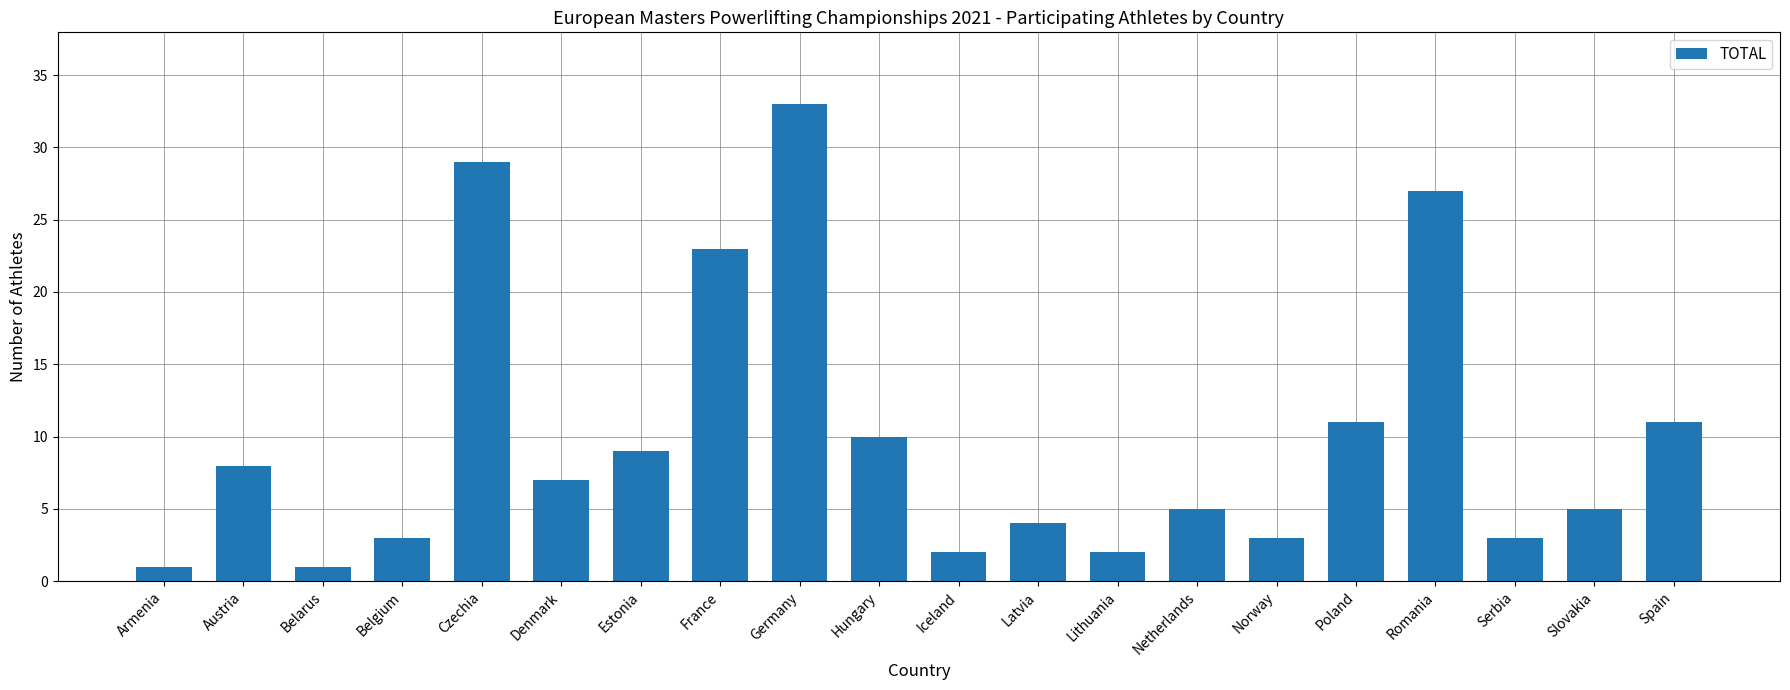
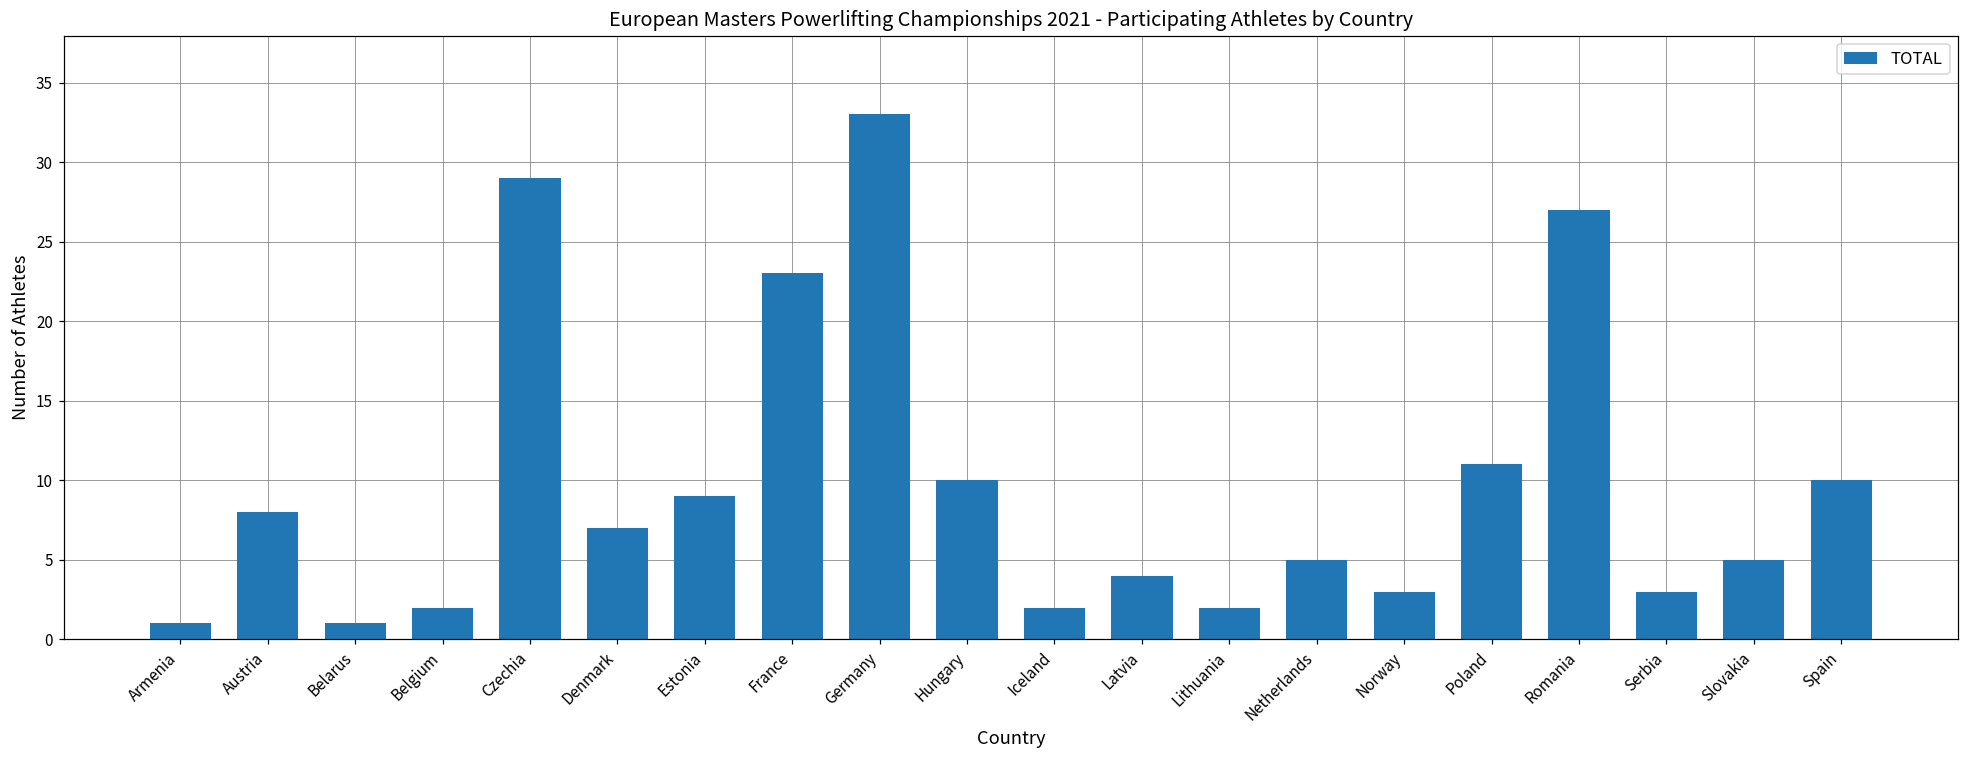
Belgium: 3 -> 2
Spain: 11 -> 10
